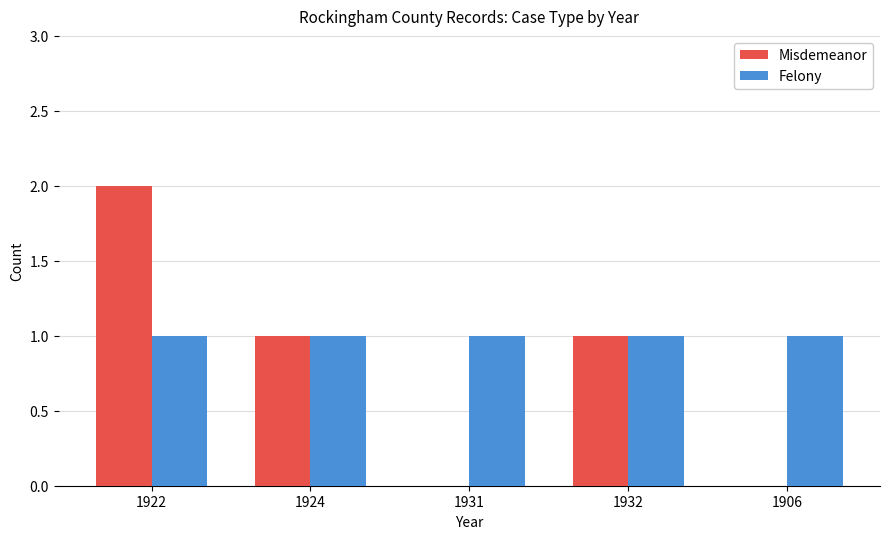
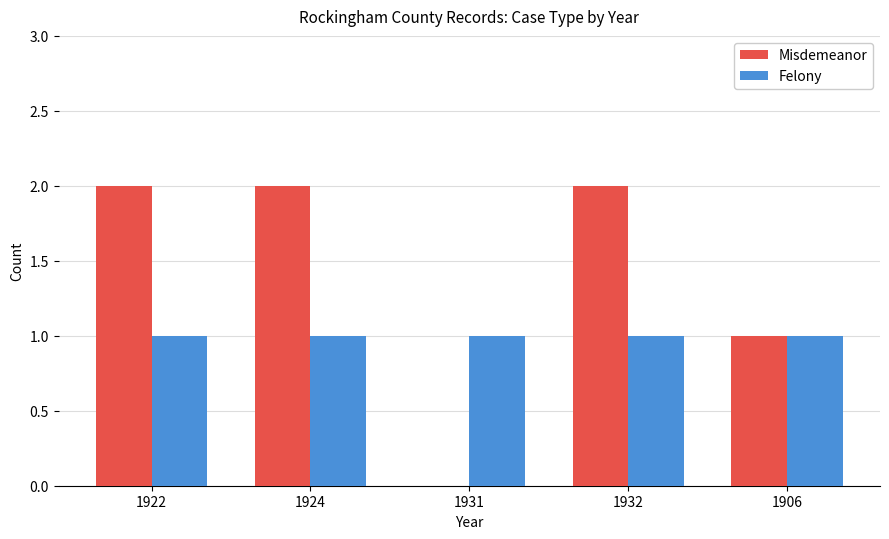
Misdemeanor, 1924: 1 -> 2
Misdemeanor, 1932: 1 -> 2
Misdemeanor, 1906: 0 -> 1
